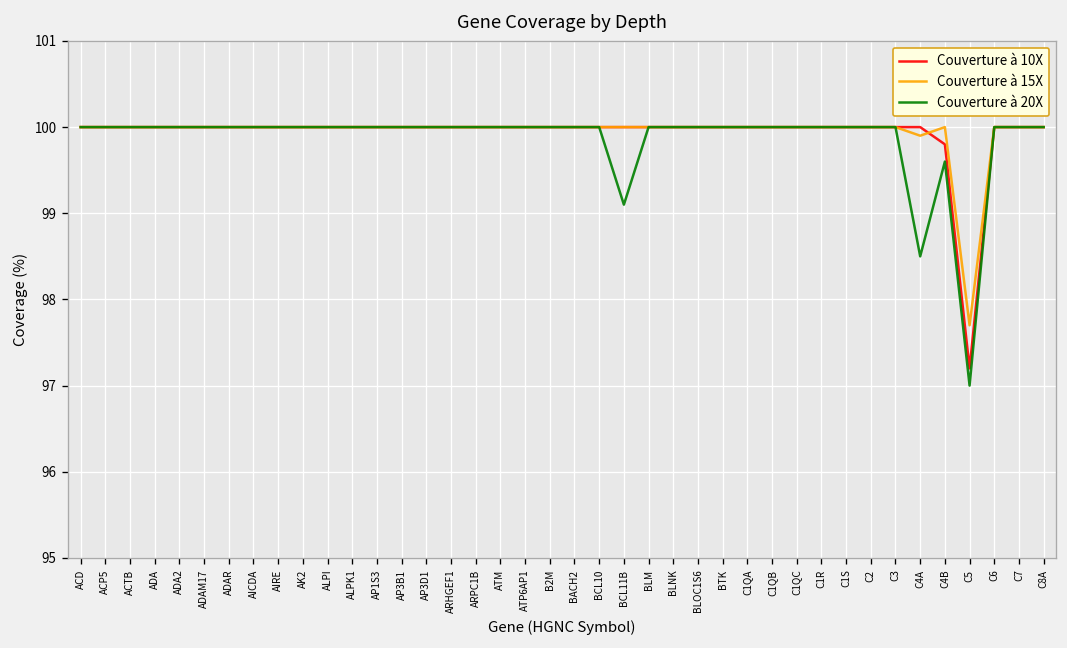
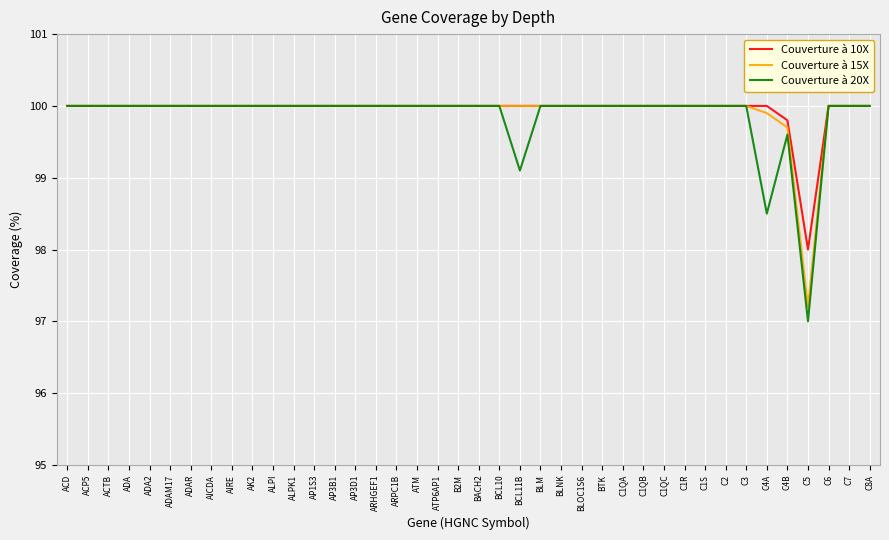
Couverture à 15X, C4B: 100.0 -> 99.7
Couverture à 10X, C5: 97.2 -> 98.0
Couverture à 15X, C5: 97.7 -> 97.2
